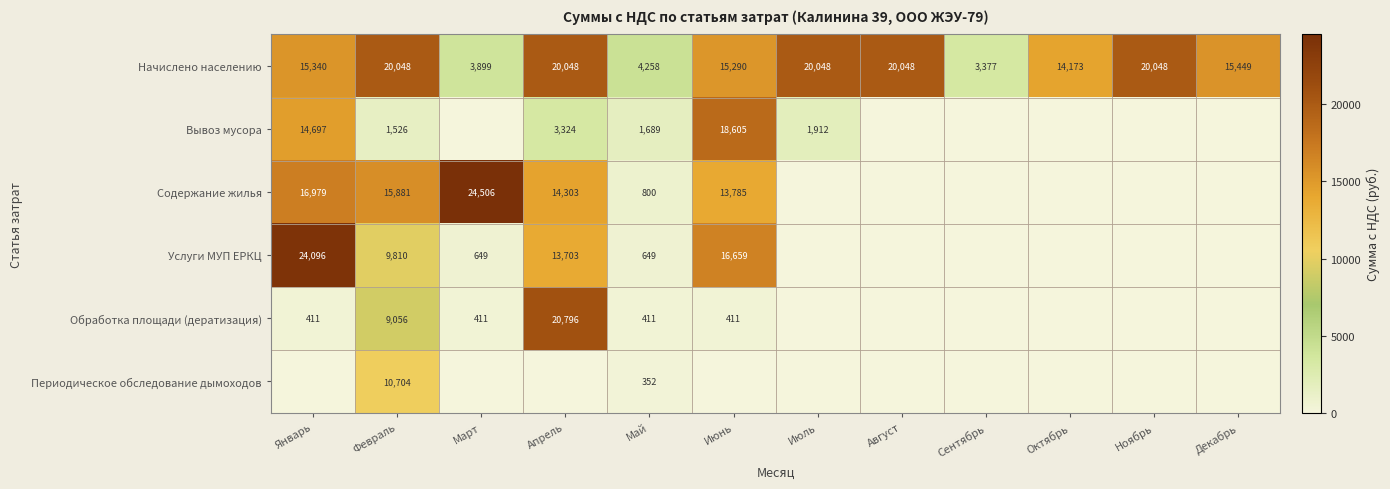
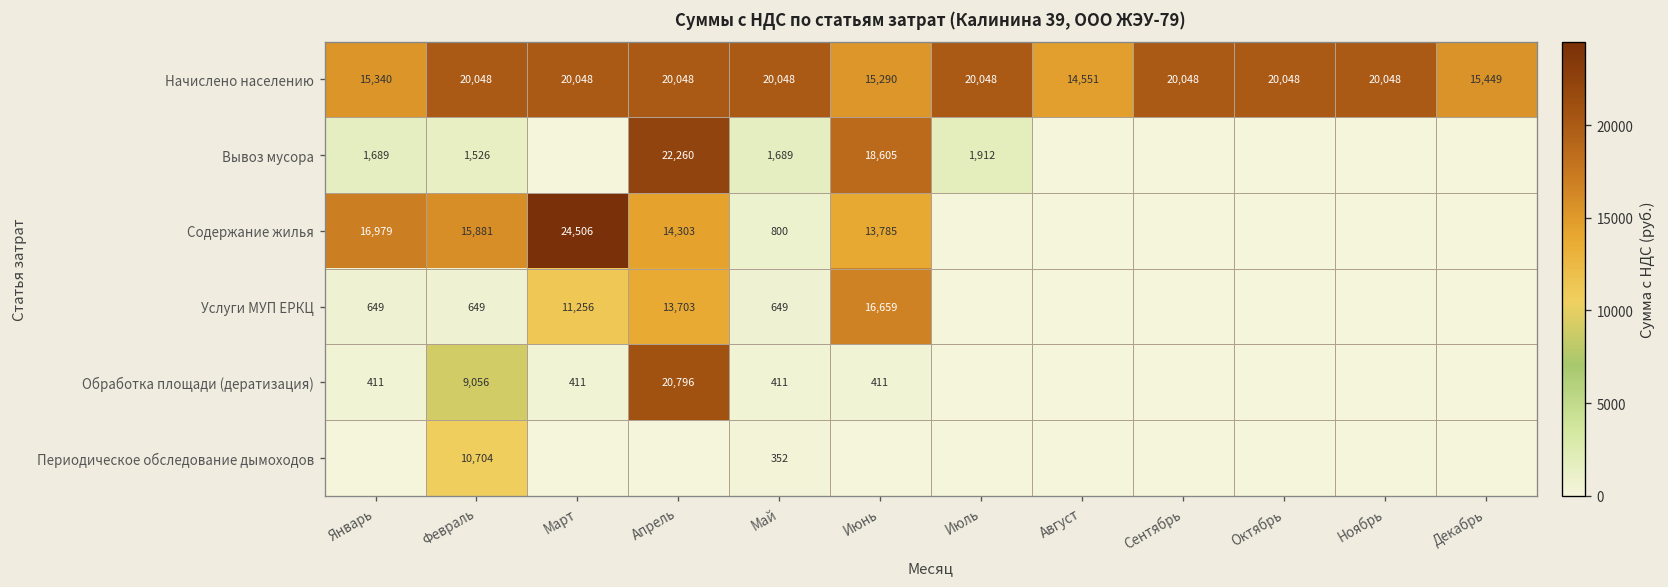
Начислено населению, Март: 3,899 -> 20,048
Начислено населению, Май: 4,258 -> 20,048
Начислено населению, Август: 20,048 -> 14,551
Начислено населению, Сентябрь: 3,377 -> 20,048
Начислено населению, Октябрь: 14,173 -> 20,048
Вывоз мусора, Январь: 14,697 -> 1,689
Вывоз мусора, Апрель: 3,324 -> 22,260
Услуги МУП ЕРКЦ, Январь: 24,096 -> 649
Услуги МУП ЕРКЦ, Февраль: 9,810 -> 649
Услуги МУП ЕРКЦ, Март: 649 -> 11,256
